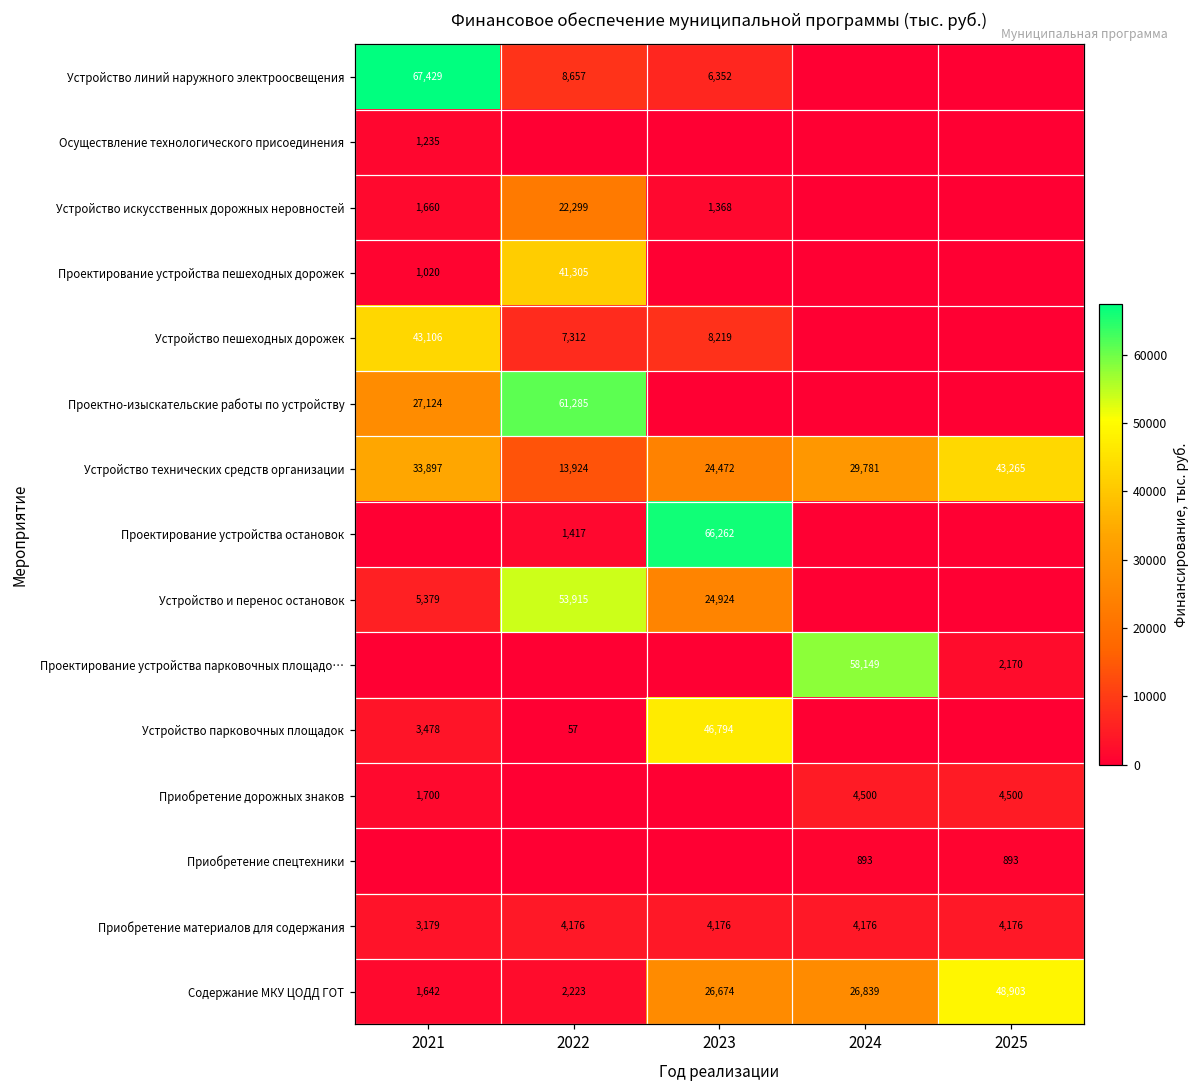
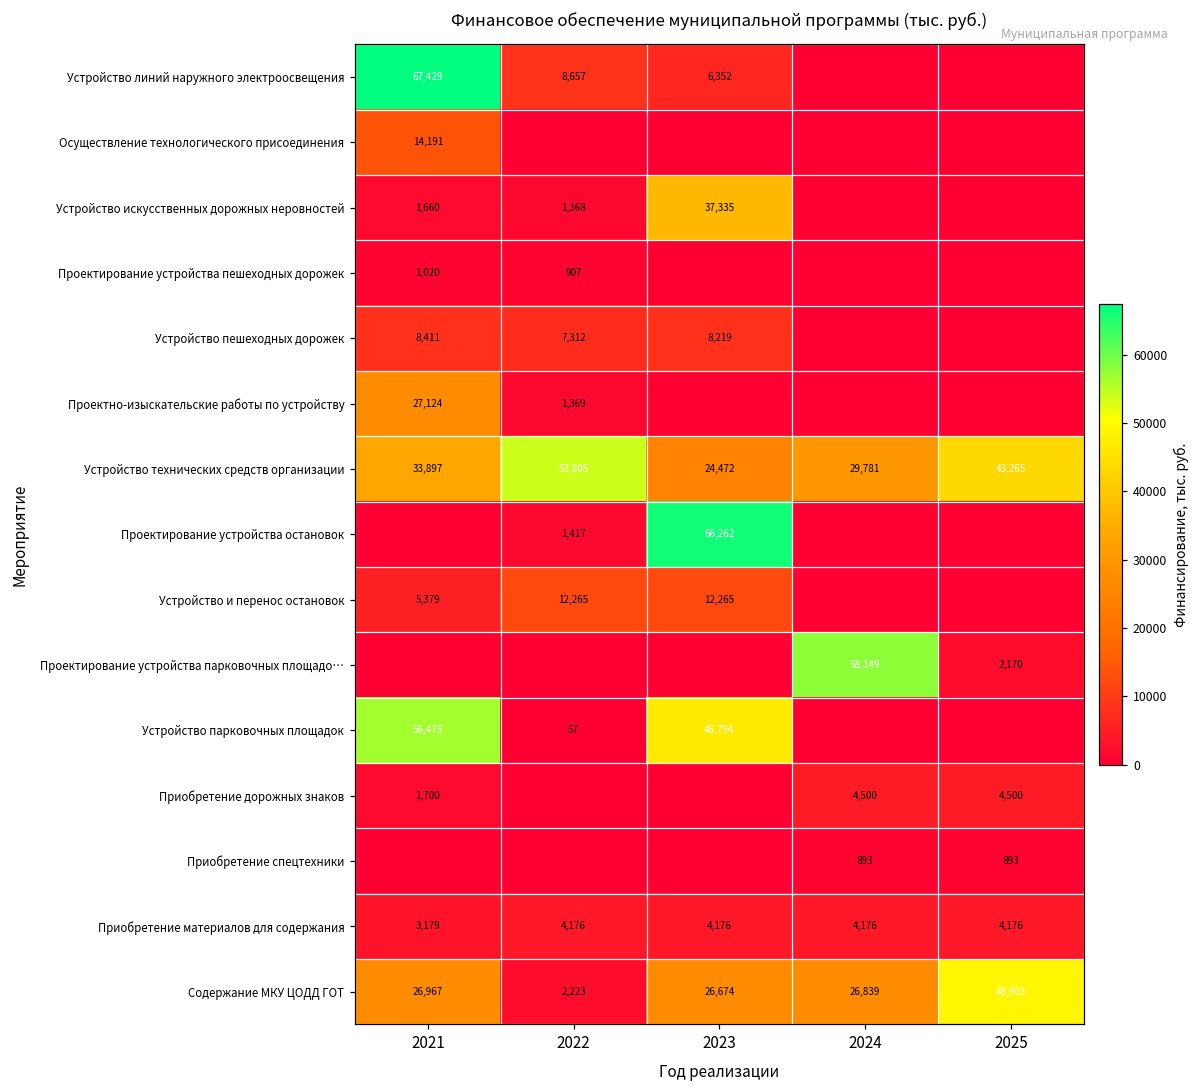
Осуществление технологического присоединения, 2021: 1,235 -> 14,191
Устройство искусственных дорожных неровностей, 2022: 22,299 -> 1,368
Устройство искусственных дорожных неровностей, 2023: 1,368 -> 37,335
Проектирование устройства пешеходных дорожек, 2022: 41,305 -> 907
Устройство пешеходных дорожек, 2021: 43,106 -> 8,411
Проектно-изыскательские работы по устройству, 2022: 61,285 -> 1,369
Устройство технических средств организации, 2022: 13,924 -> 53,805
Устройство и перенос остановок, 2022: 53,915 -> 12,265
Устройство и перенос остановок, 2023: 24,924 -> 12,265
Устройство парковочных площадок, 2021: 3,478 -> 56,475
Содержание МКУ ЦОДД ГОТ, 2021: 1,642 -> 26,967
